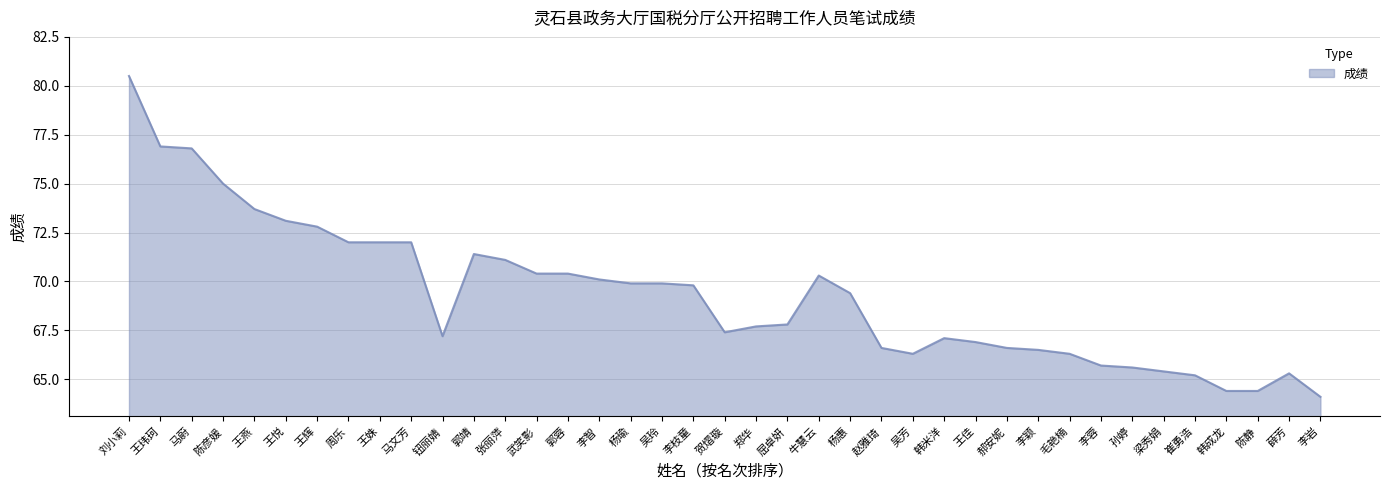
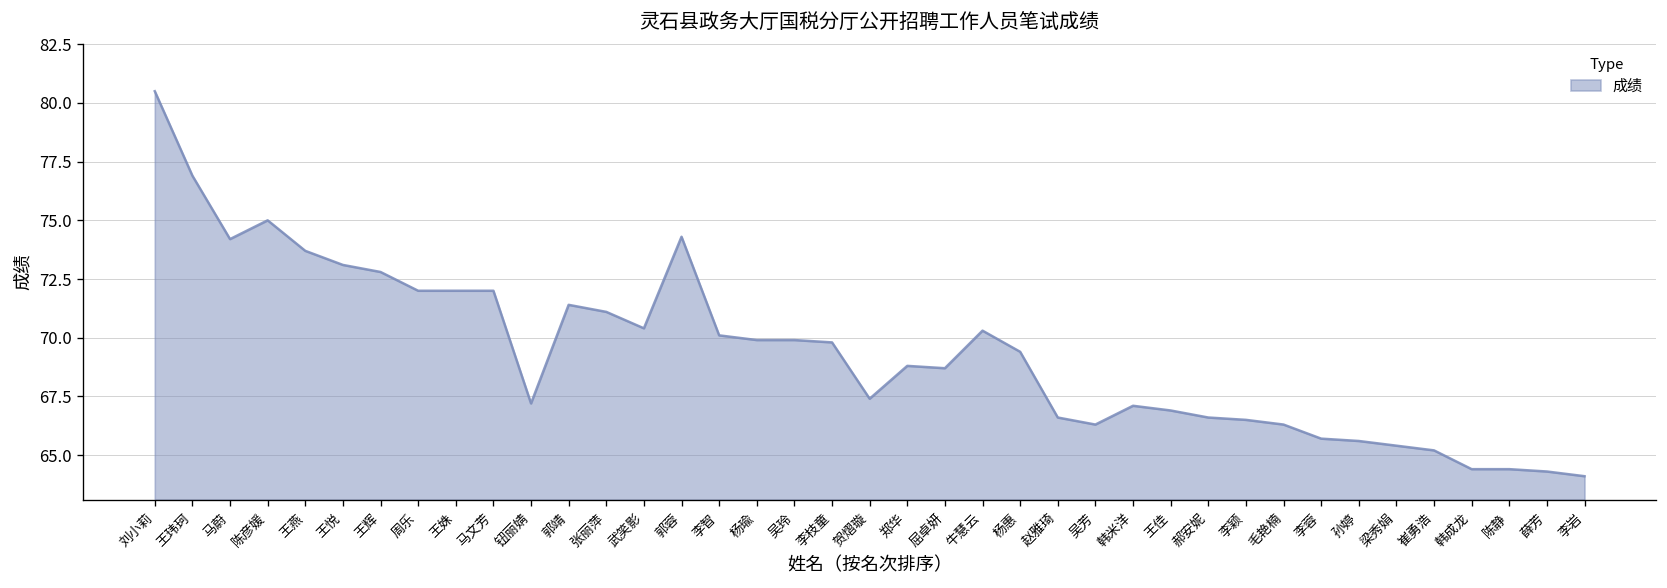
马蔚: 76.8 -> 74.2
郭蓉: 70.4 -> 74.3
郑华: 67.7 -> 68.8
屈卓妍: 67.8 -> 68.7
薛芳: 65.3 -> 64.3
